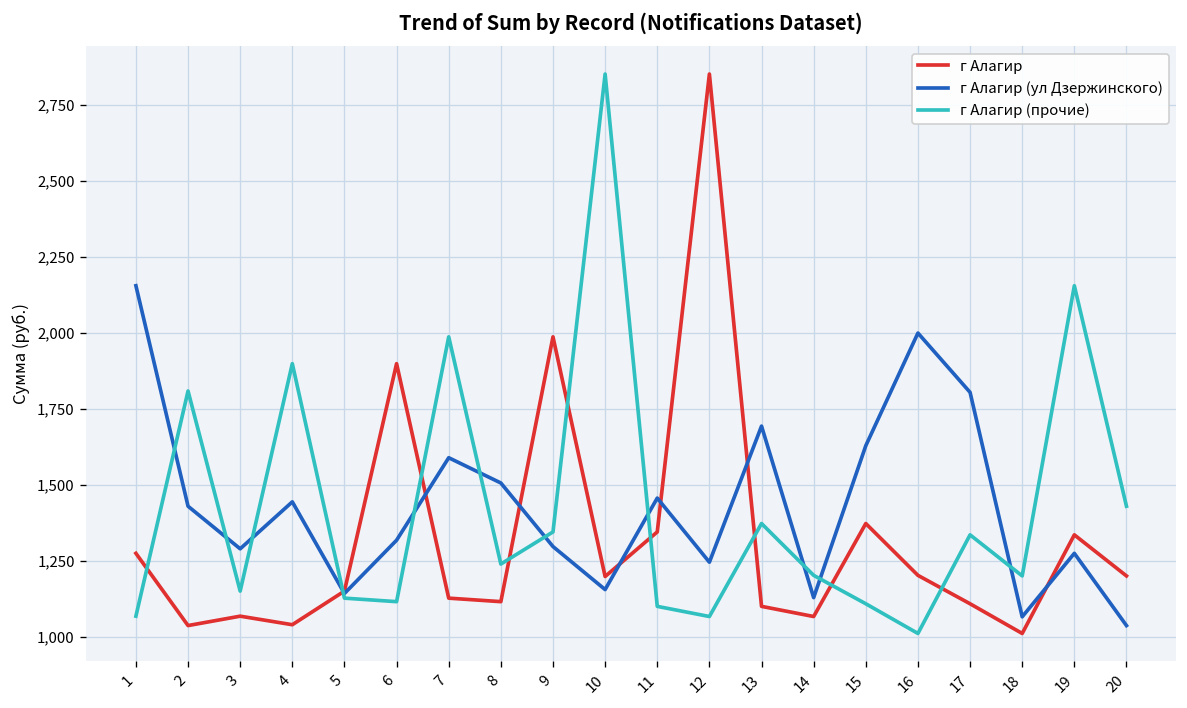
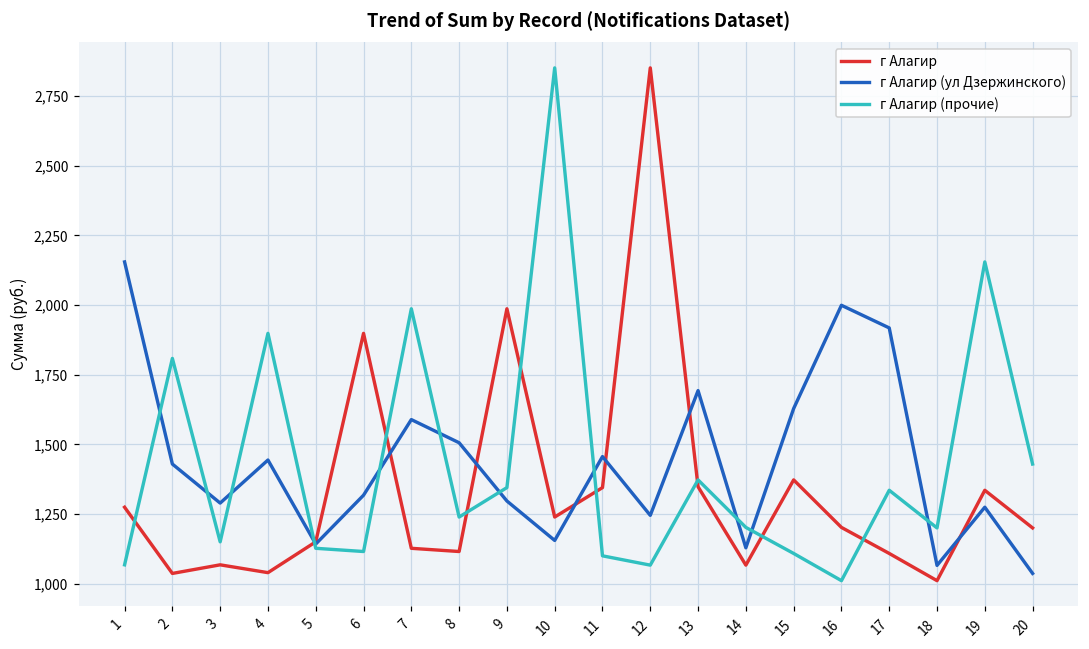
г Алагир, 10: 1,200 -> 1,240
г Алагир, 13: 1,100 -> 1,350
г Алагир (ул Дзержинского), 17: 1,800 -> 1,920
